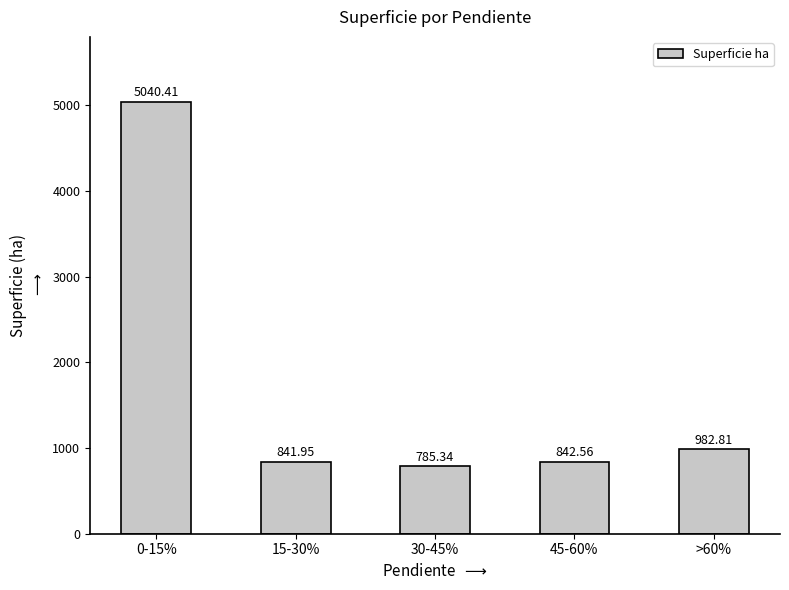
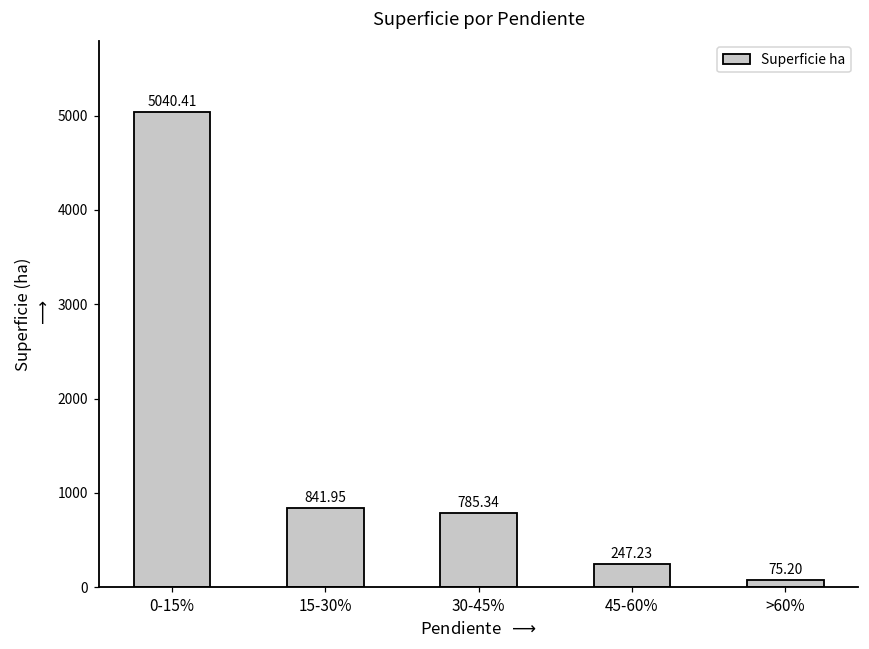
45-60%: 842.56 -> 247.23
>60%: 982.81 -> 75.20
